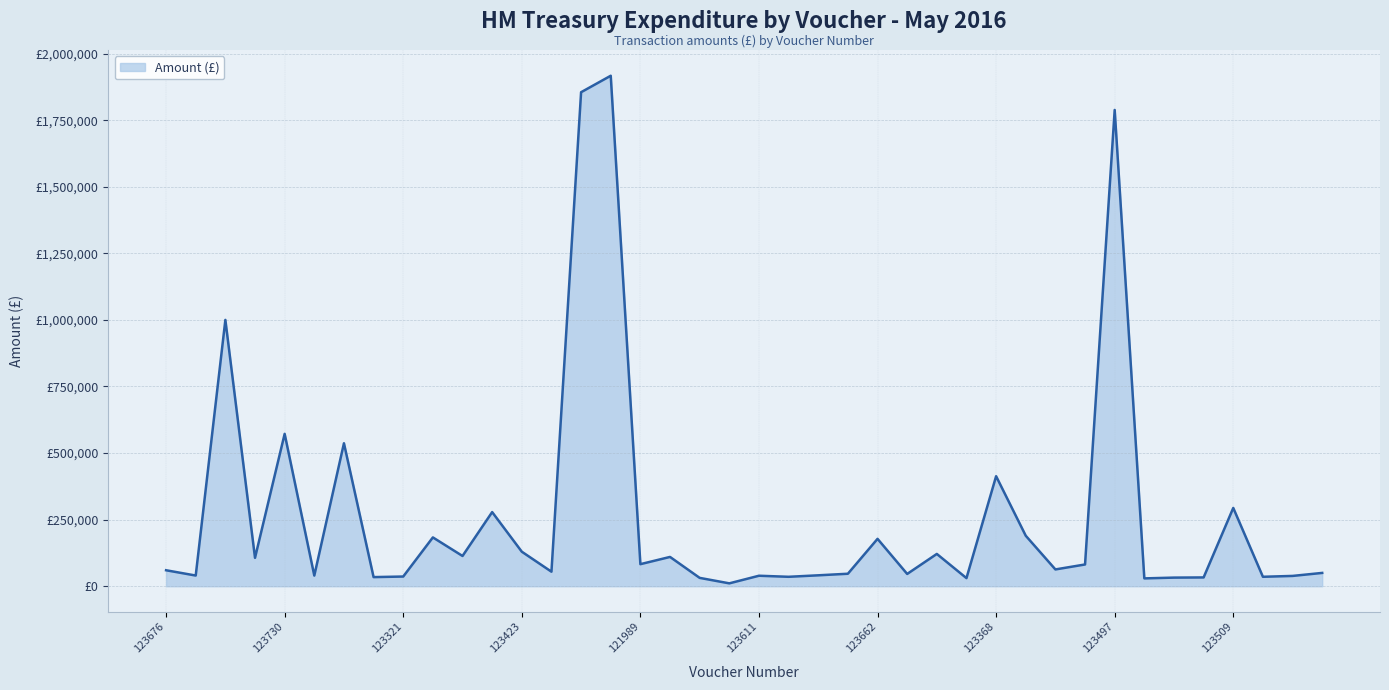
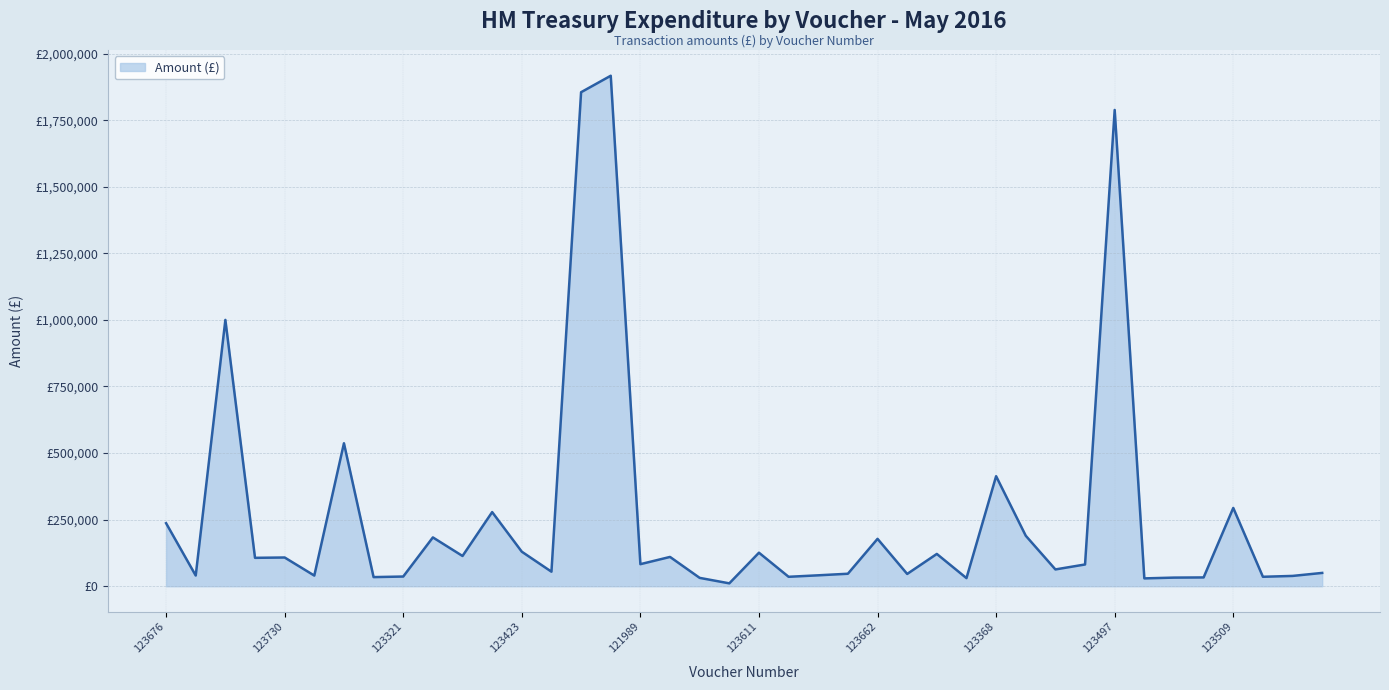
123676: £60,000 -> £240,000
123730: £570,000 -> £110,000
123611: £40,000 -> £130,000
